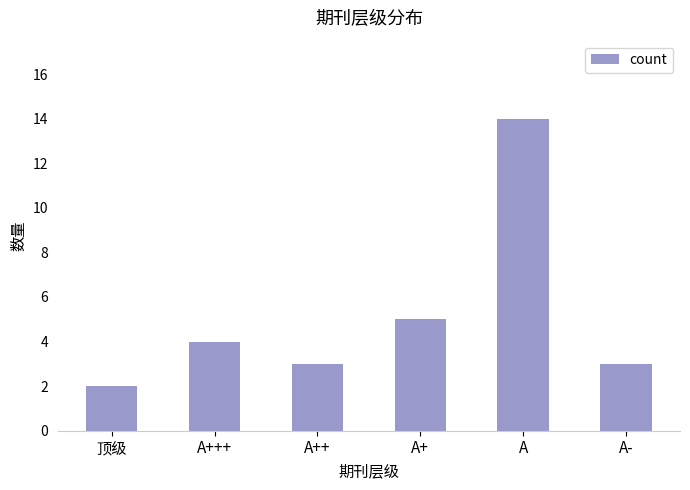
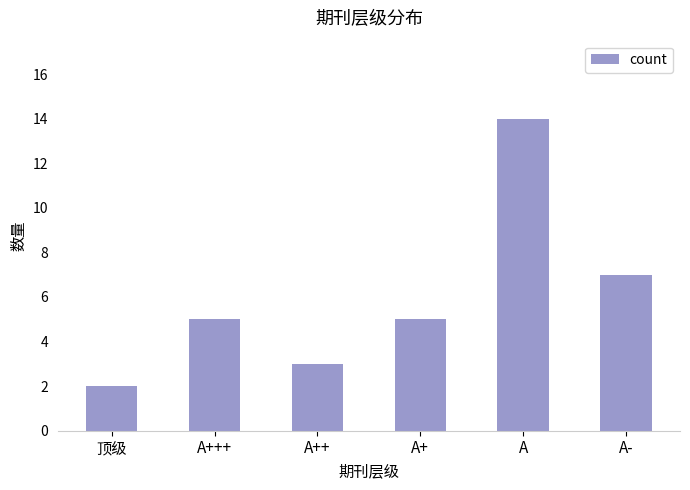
A+++: 4 -> 5
A-: 3 -> 7
